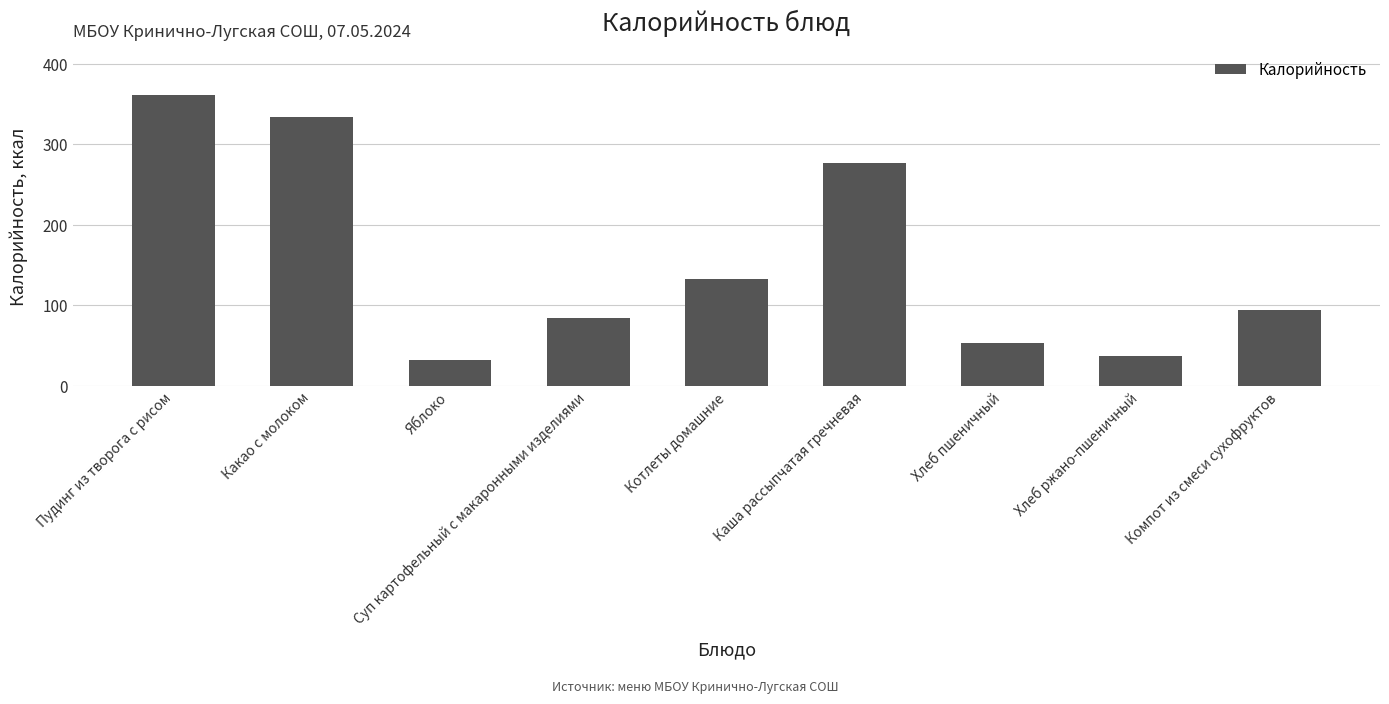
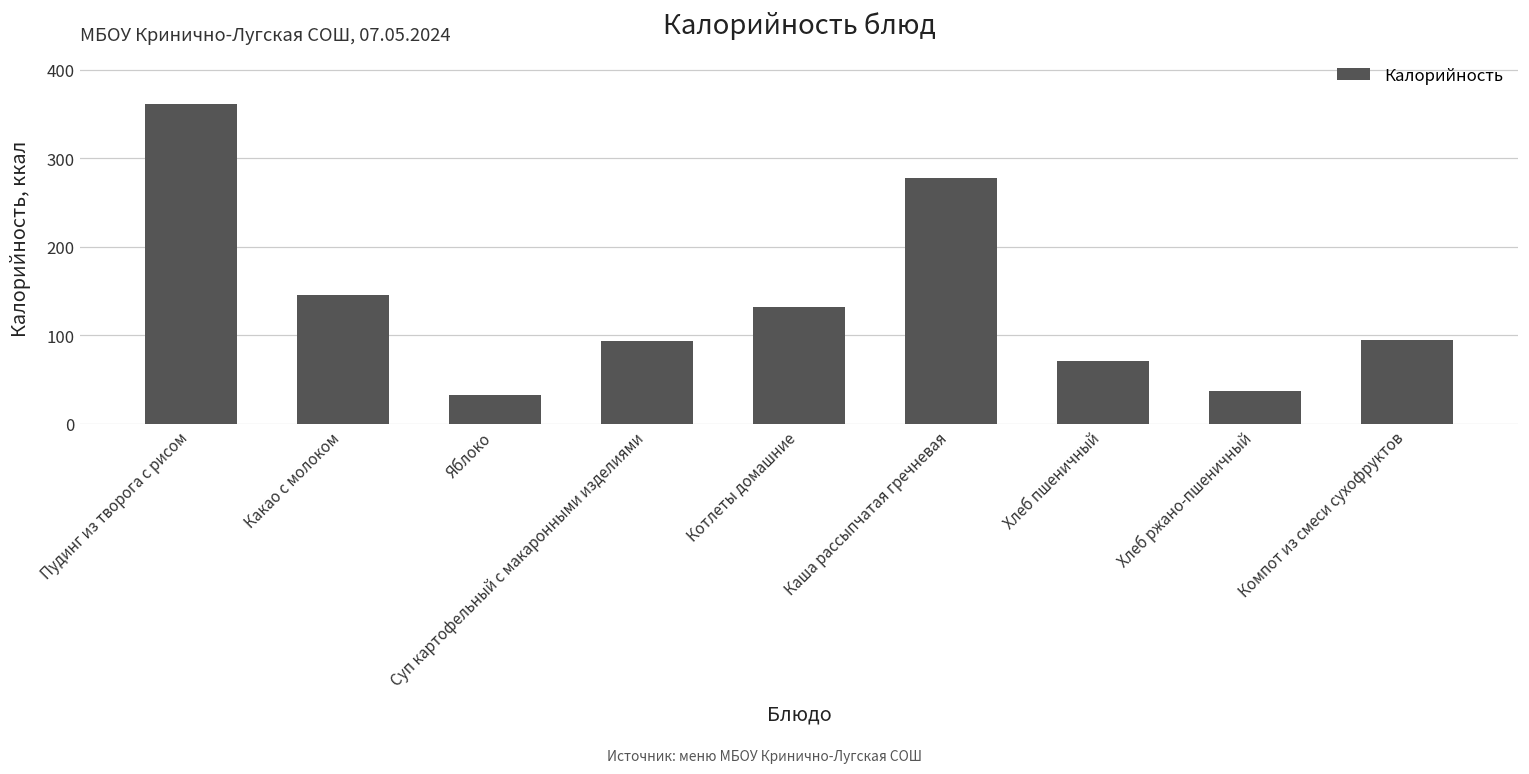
Какао с молоком: 330 -> 150
Суп картофельный с макаронными изделиями: 80 -> 90
Хлеб пшеничный: 50 -> 70
